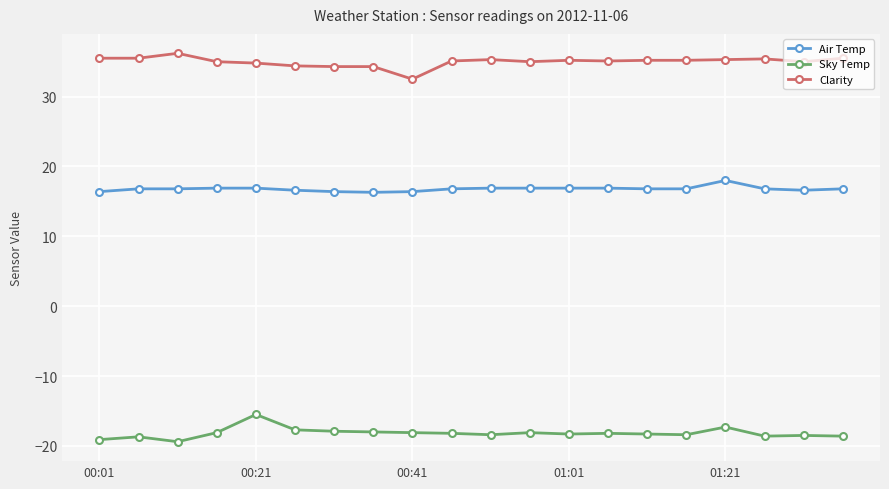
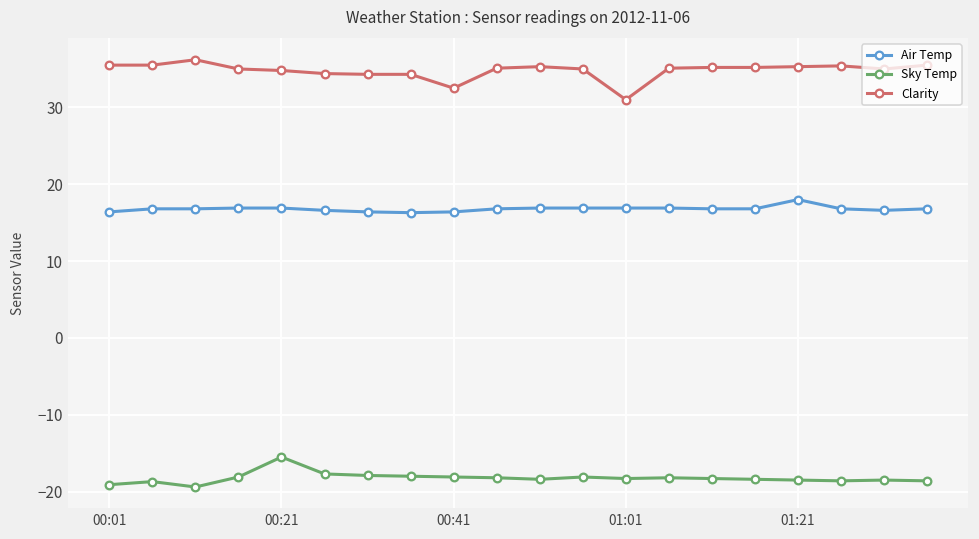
Clarity, 01:01: 35 -> 31
Sky Temp, 01:21: -17 -> -19
